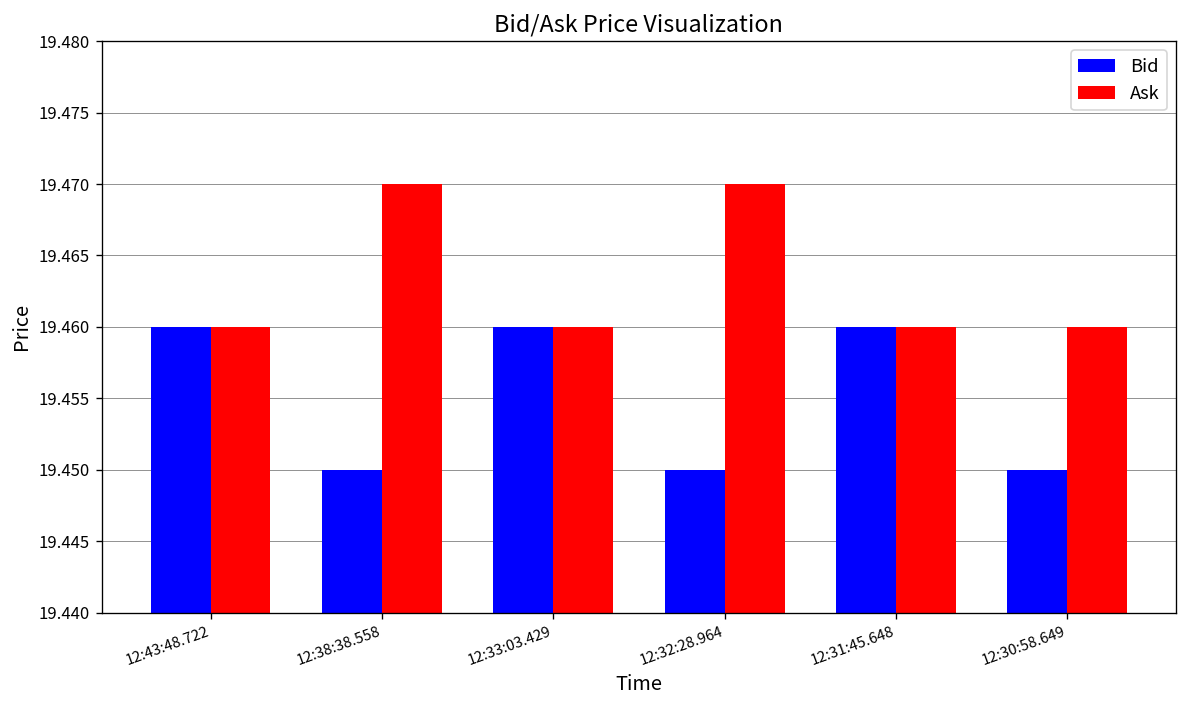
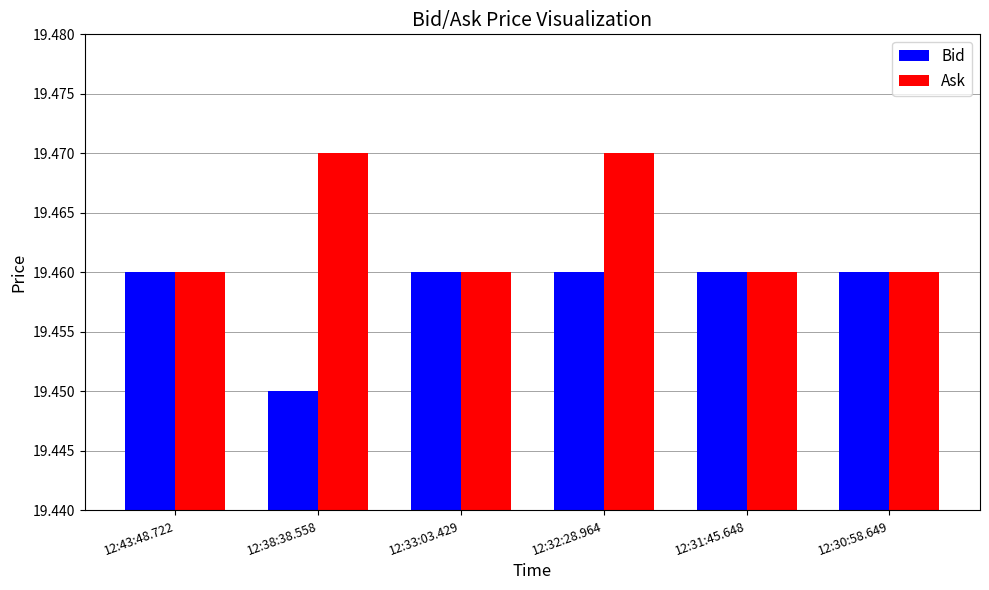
Bid, 12:32:28.964: 19.45 -> 19.46
Bid, 12:30:58.649: 19.45 -> 19.46
